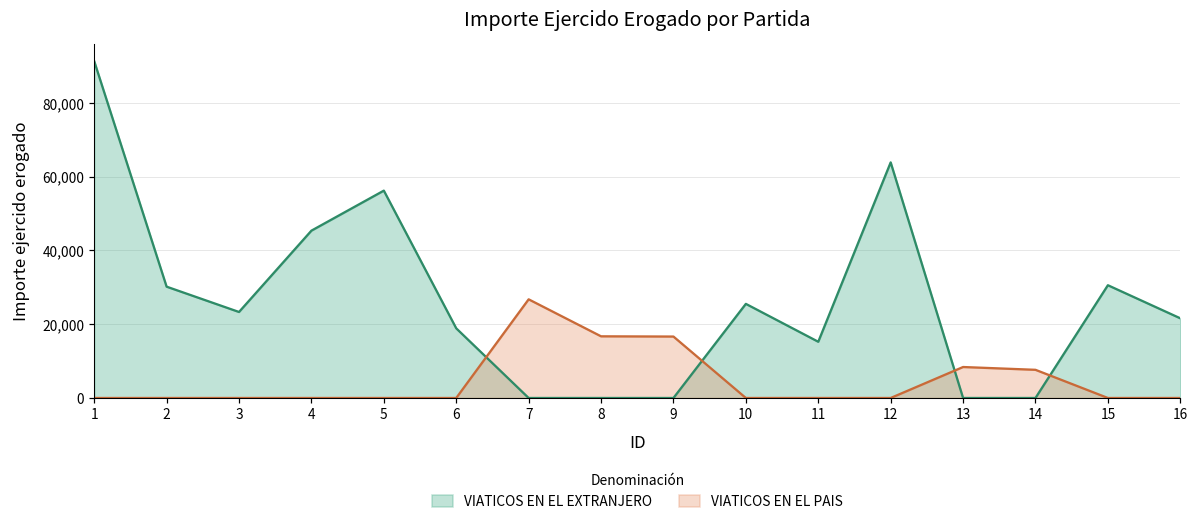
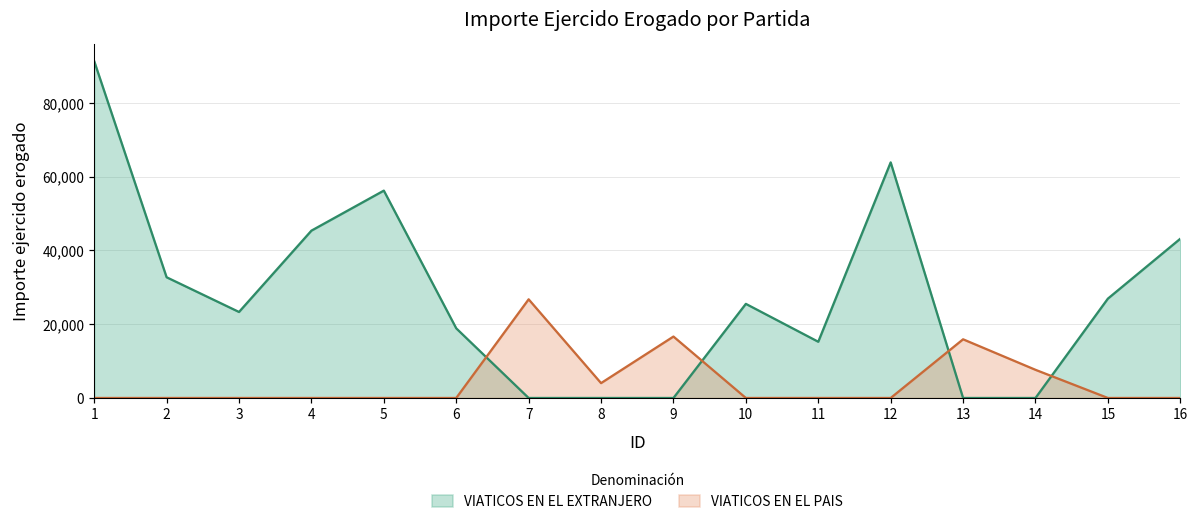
VIATICOS EN EL EXTRANJERO, 2: 30,000 -> 33,000
VIATICOS EN EL PAIS, 8: 17,000 -> 4,000
VIATICOS EN EL PAIS, 13: 8,000 -> 16,000
VIATICOS EN EL EXTRANJERO, 15: 31,000 -> 27,000
VIATICOS EN EL EXTRANJERO, 16: 22,000 -> 43,000
